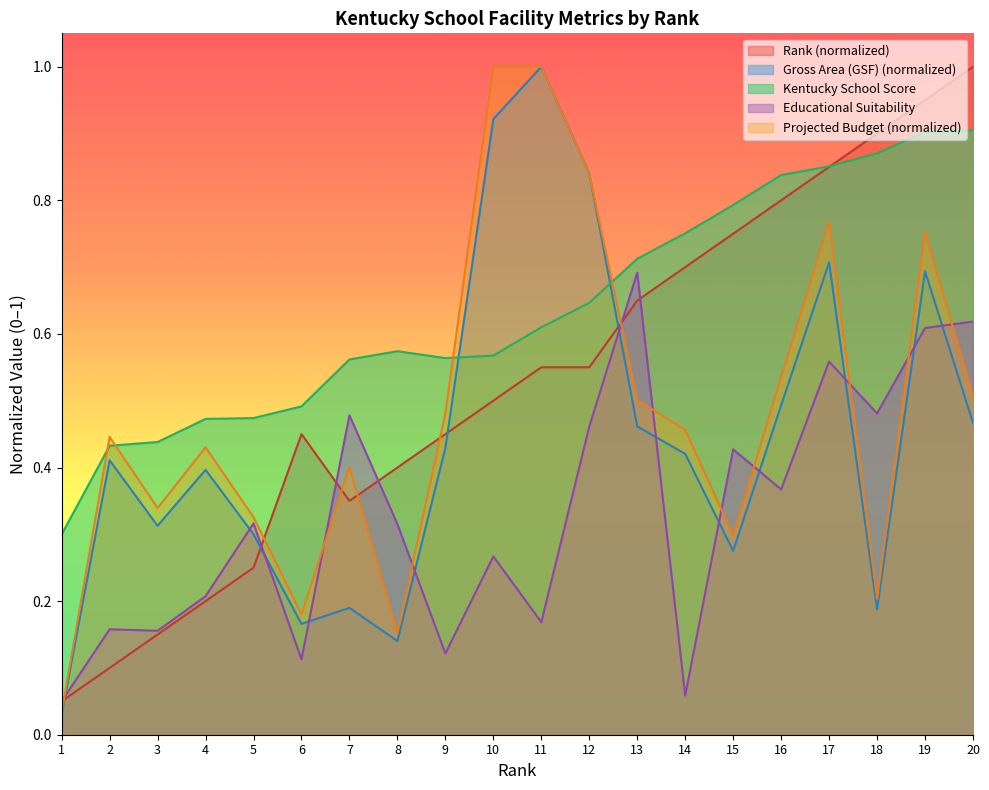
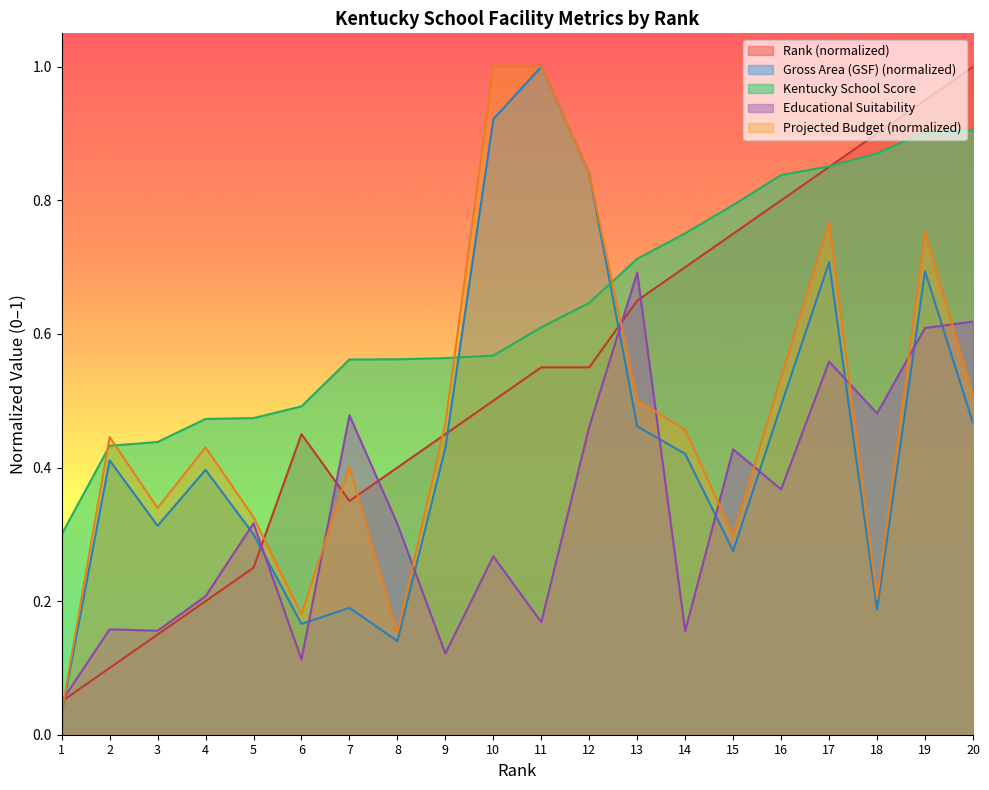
Kentucky School Score, 8: 0.57 -> 0.56
Projected Budget (normalized), 9: 0.48 -> 0.47
Educational Suitability, 14: 0.06 -> 0.16
